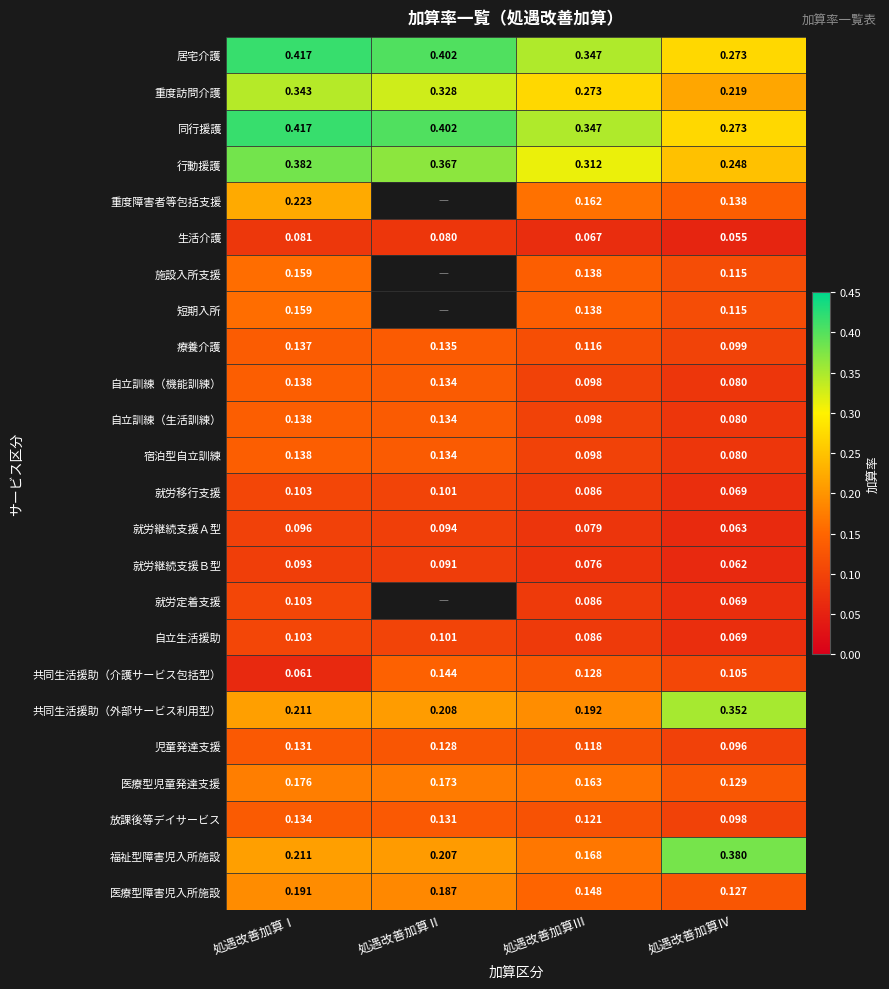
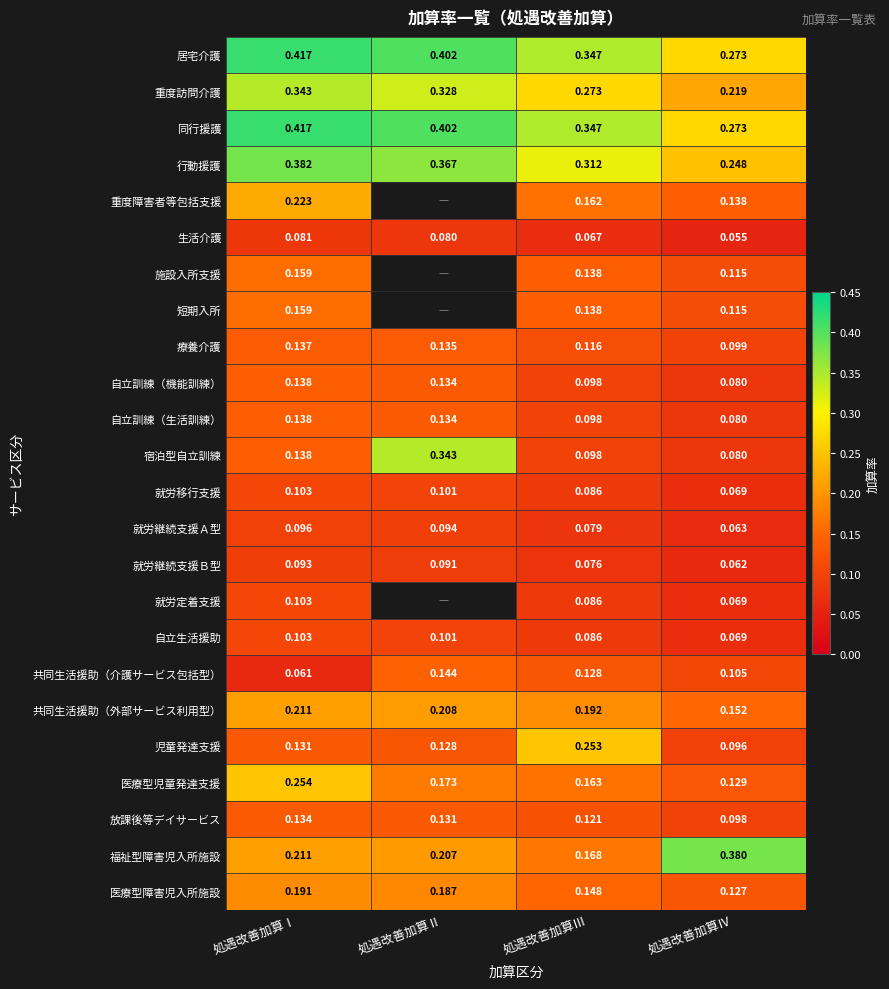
宿泊型自立訓練, 処遇改善加算Ⅱ: 0.134 -> 0.343
共同生活援助（外部サービス利用型）, 処遇改善加算Ⅳ: 0.352 -> 0.152
児童発達支援, 処遇改善加算Ⅲ: 0.118 -> 0.253
医療型児童発達支援, 処遇改善加算Ⅰ: 0.176 -> 0.254
